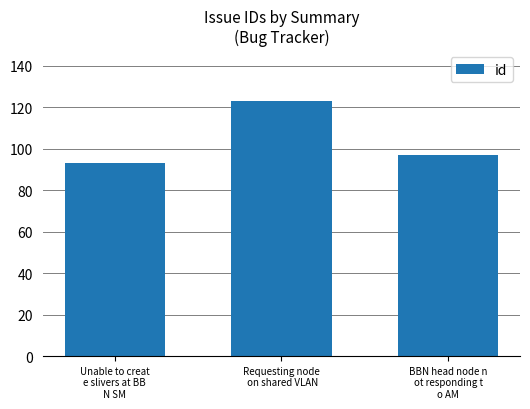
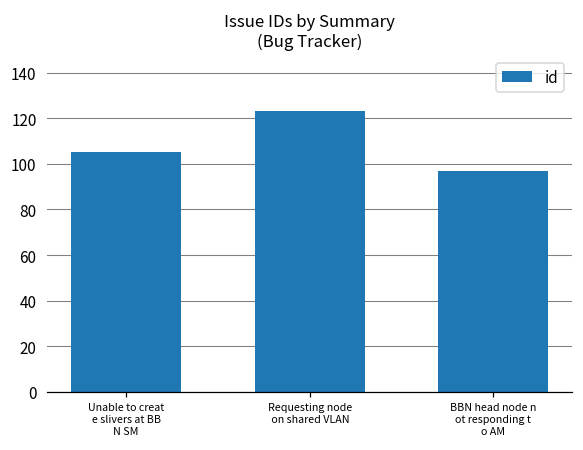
Unable to creat e slivers at BB N SM: 93 -> 105
